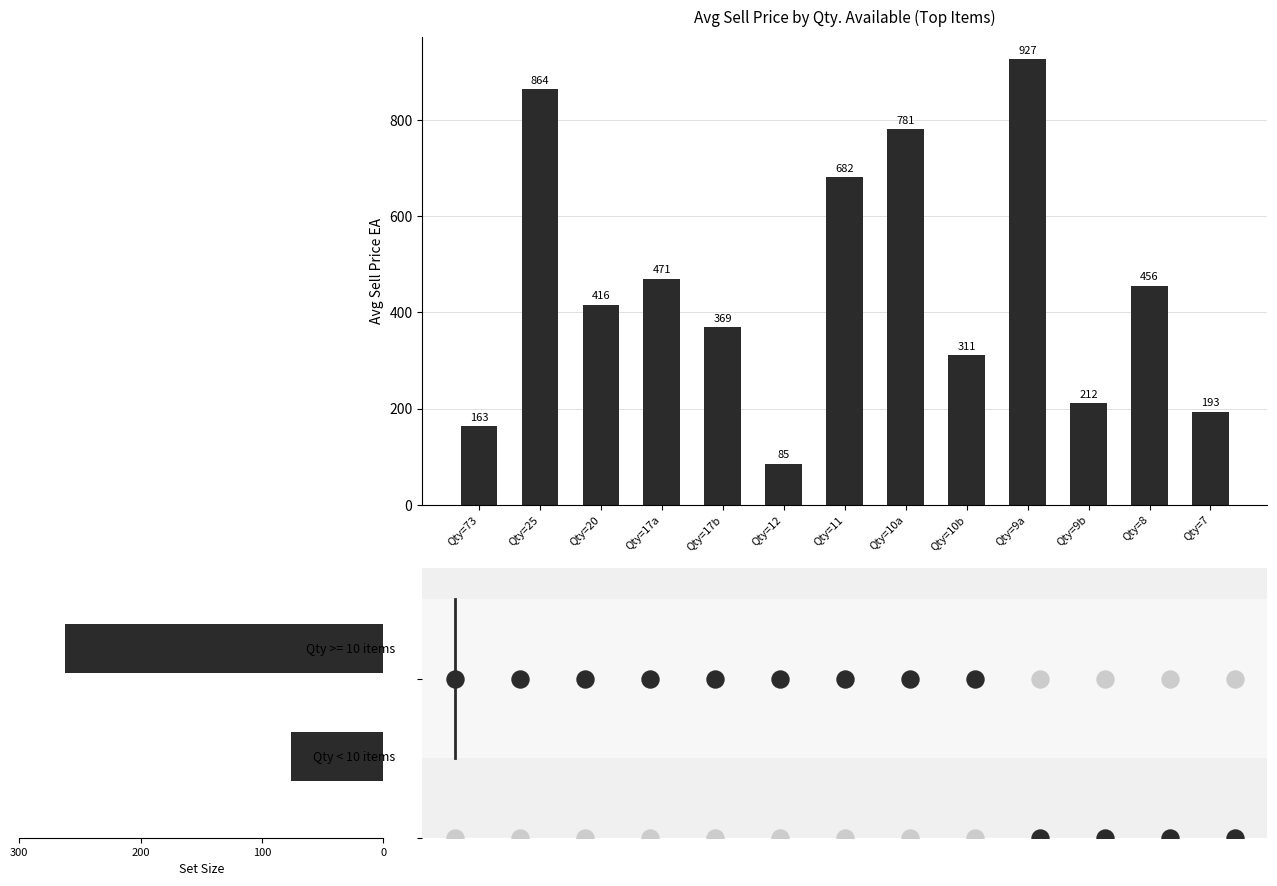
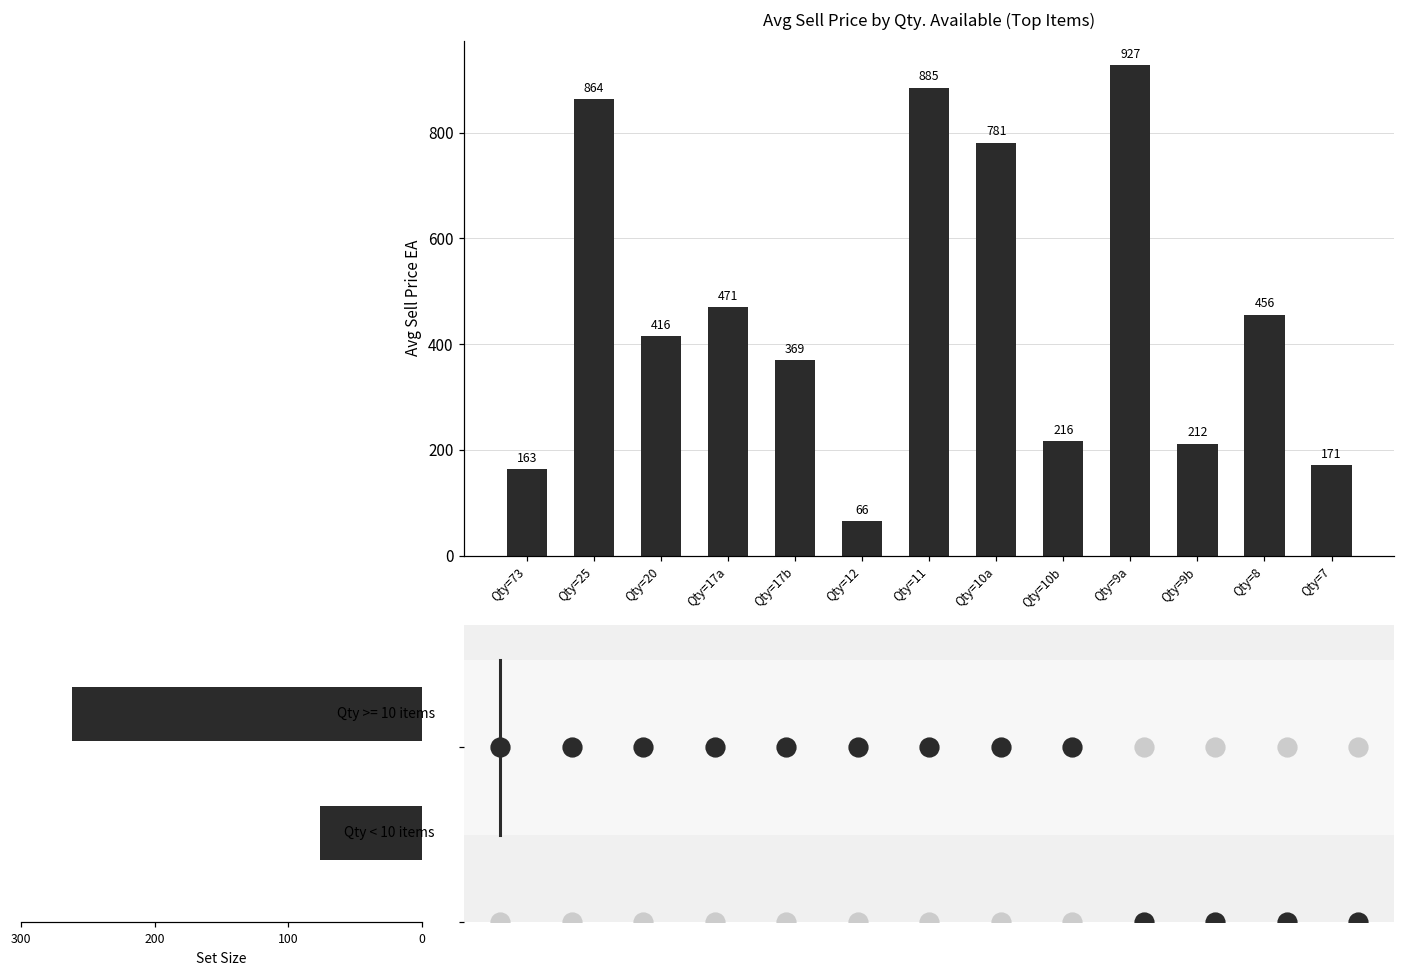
Avg Sell Price by Qty. Available (Top Items), Qty=12: 85 -> 66
Avg Sell Price by Qty. Available (Top Items), Qty=11: 682 -> 885
Avg Sell Price by Qty. Available (Top Items), Qty=10b: 311 -> 216
Avg Sell Price by Qty. Available (Top Items), Qty=7: 193 -> 171
